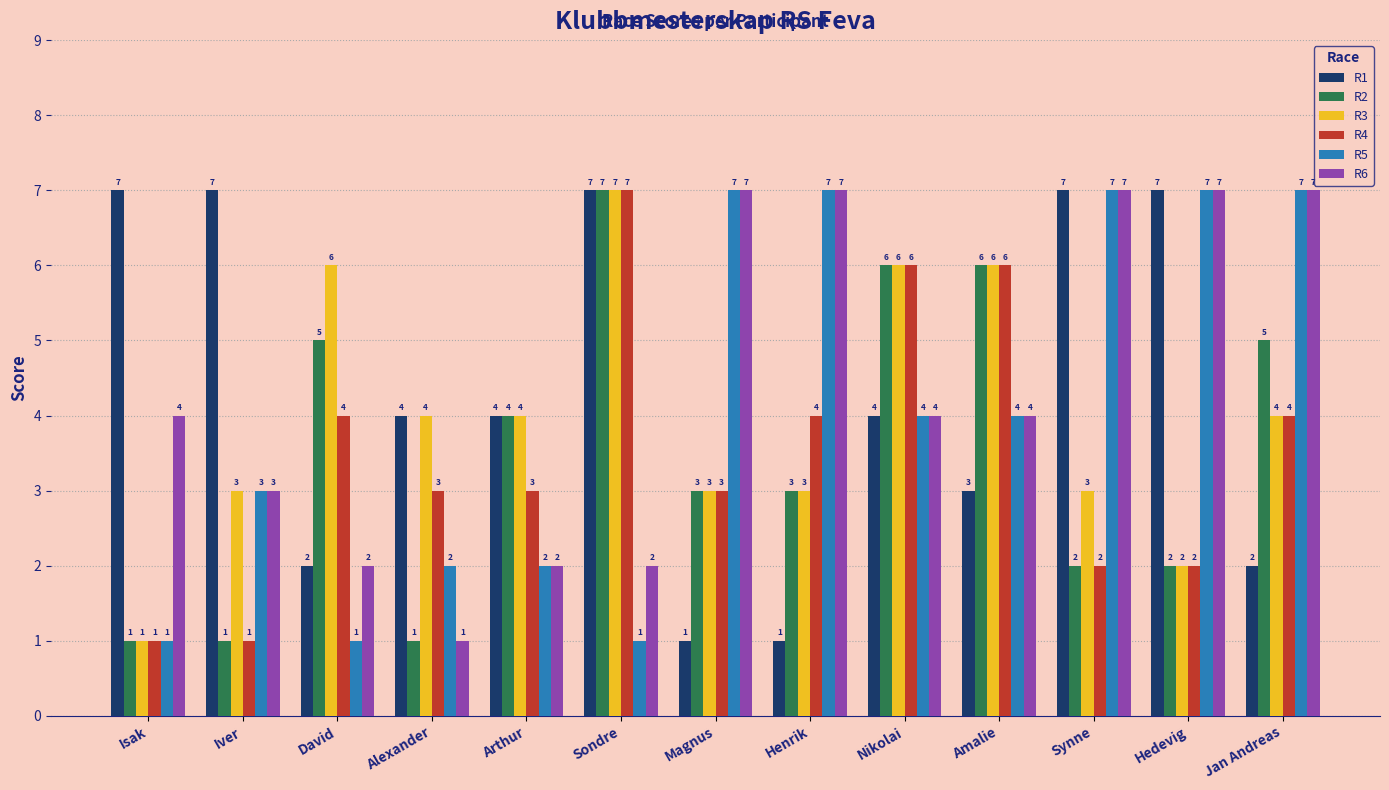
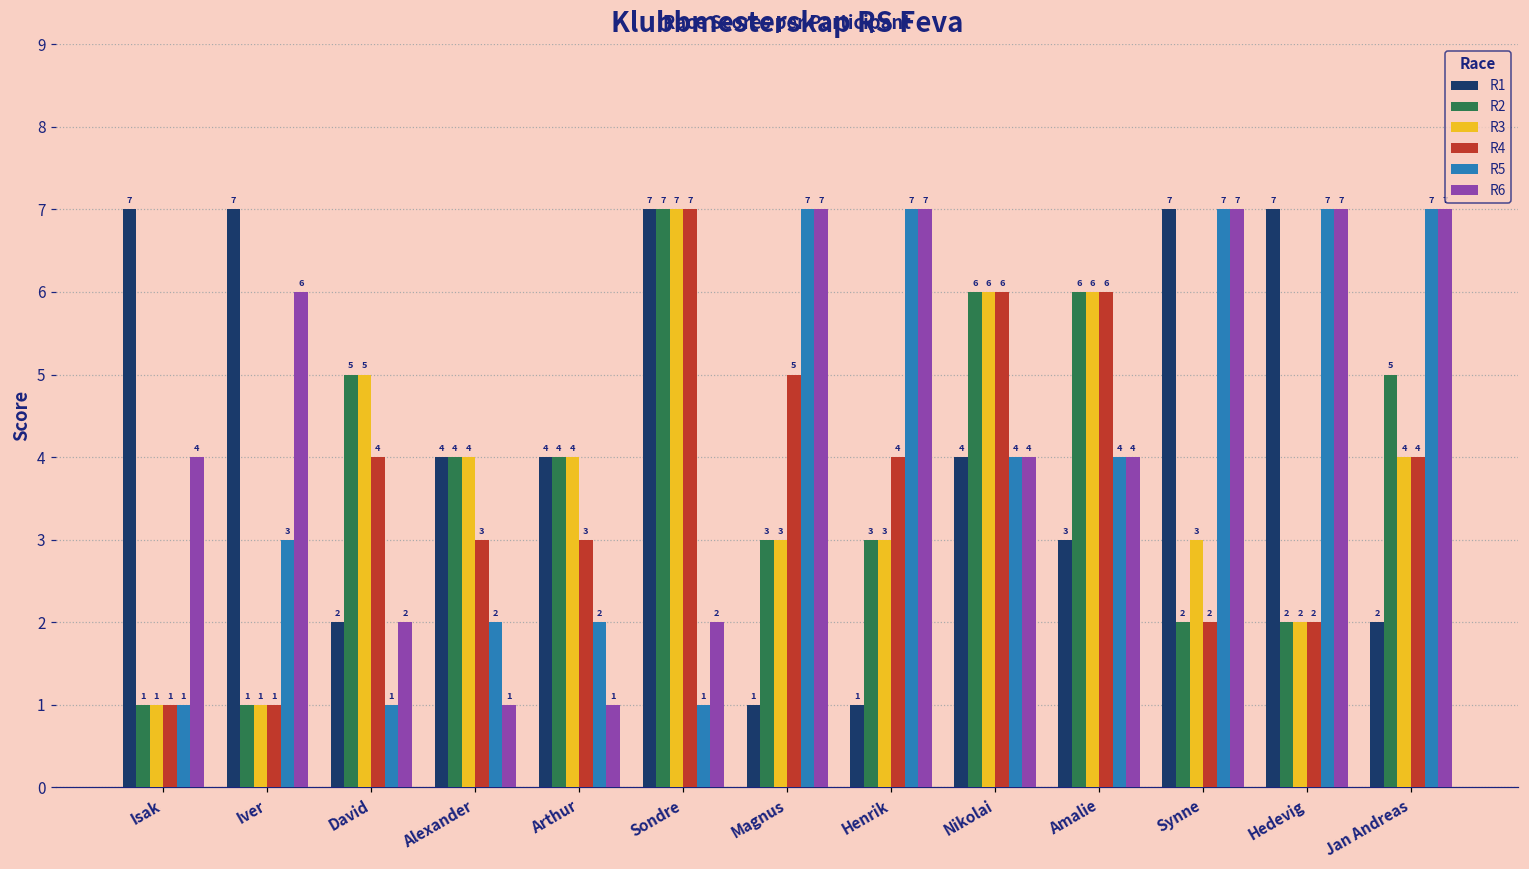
R3, Iver: 3 -> 1
R6, Iver: 3 -> 6
R3, David: 6 -> 5
R2, Alexander: 1 -> 4
R6, Arthur: 2 -> 1
R4, Magnus: 3 -> 5
